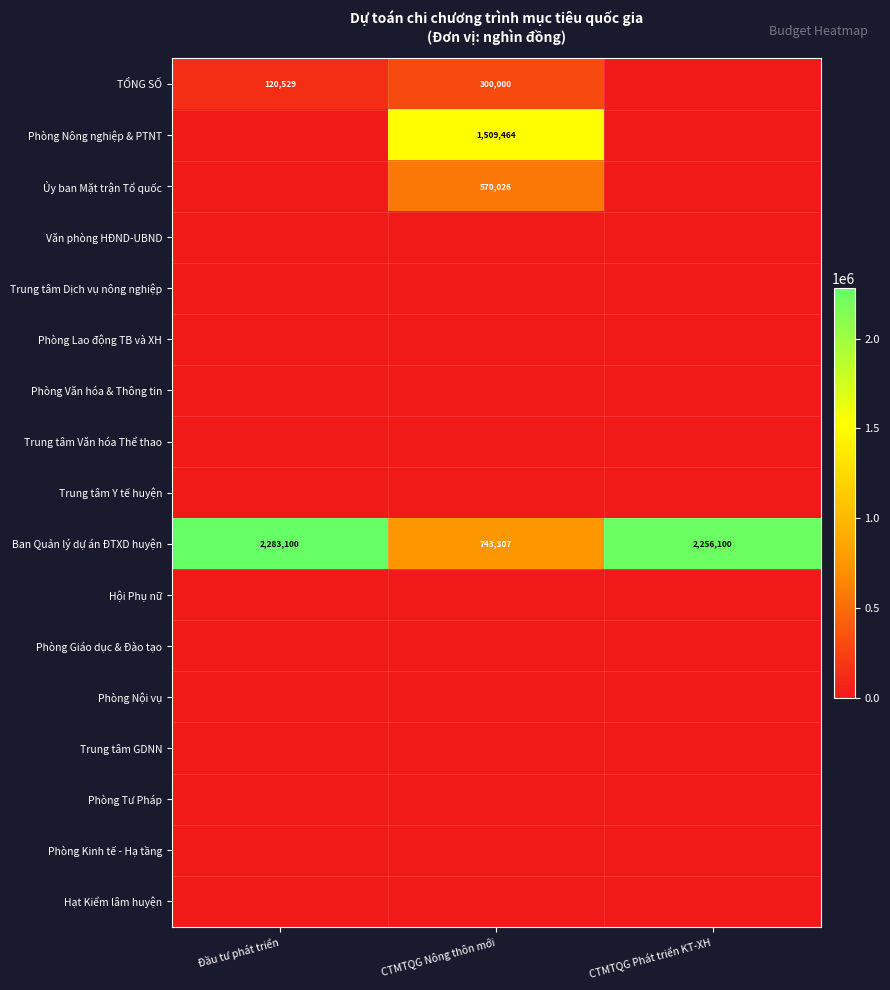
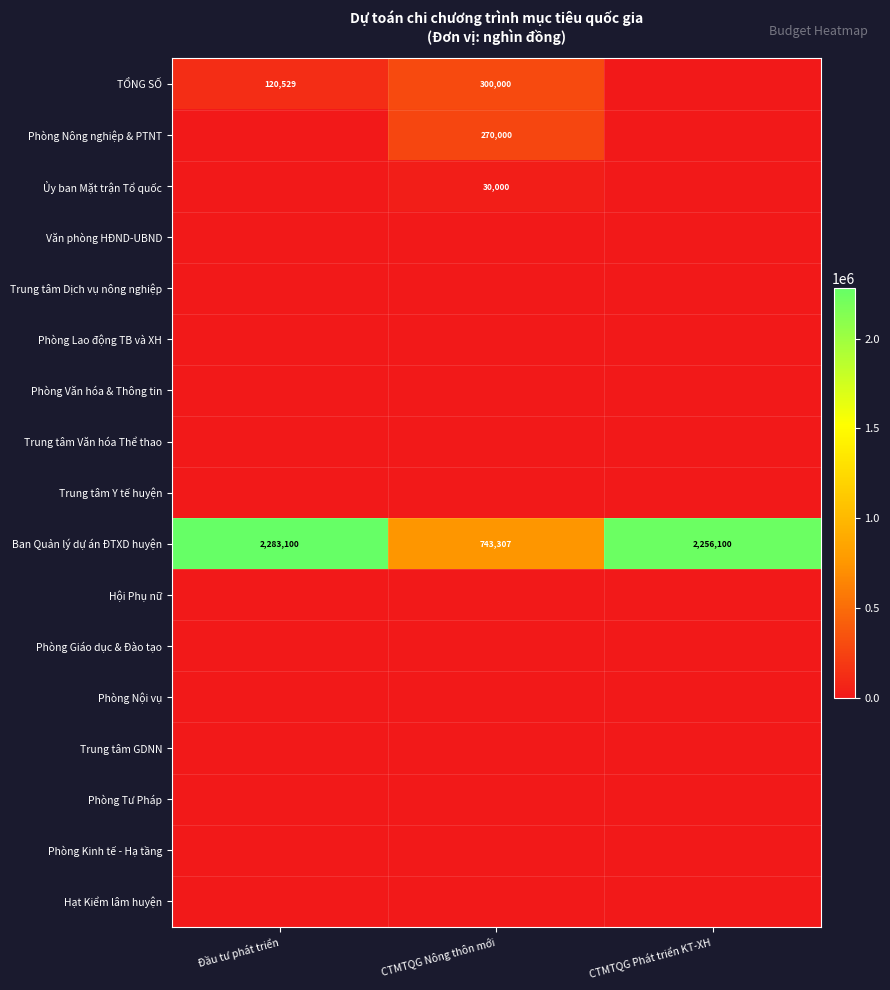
Phòng Nông nghiệp & PTNT, CTMTQG Nông thôn mới: 1,509,464 -> 270,000
Ủy ban Mặt trận Tổ quốc, CTMTQG Nông thôn mới: 570,026 -> 30,000
